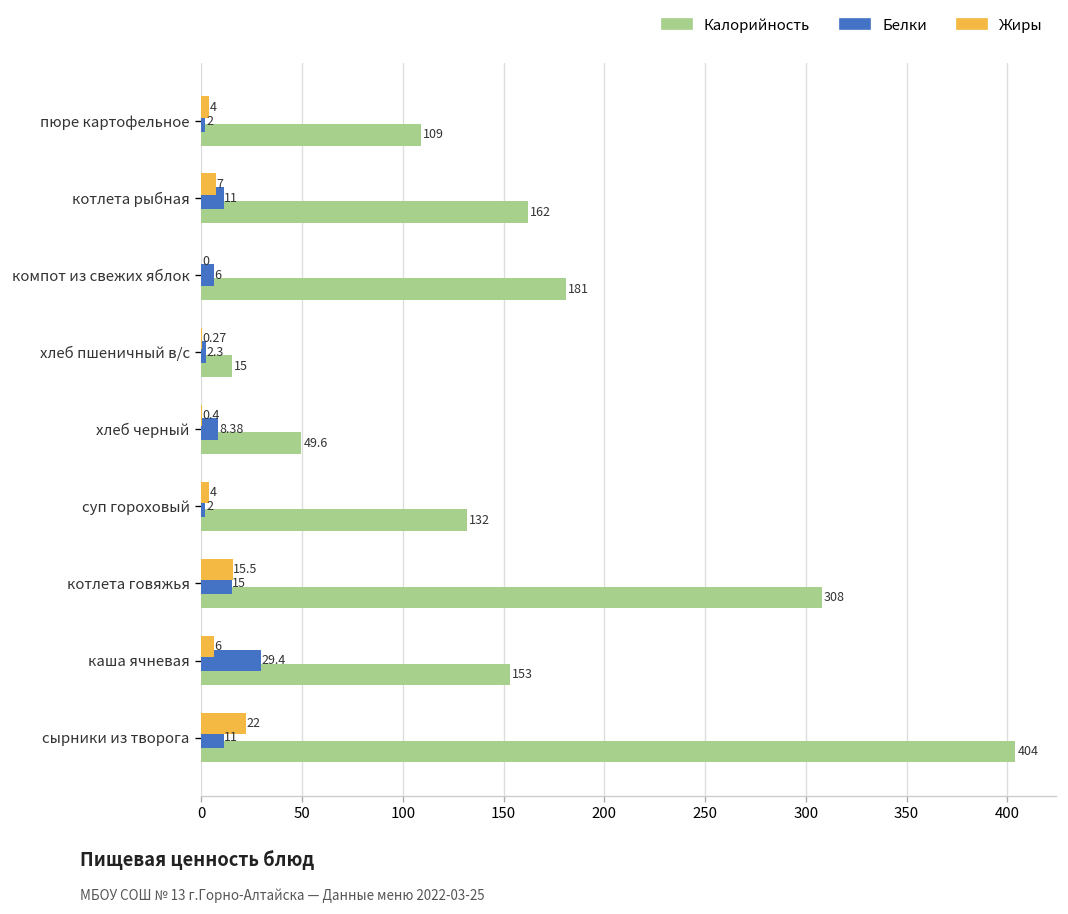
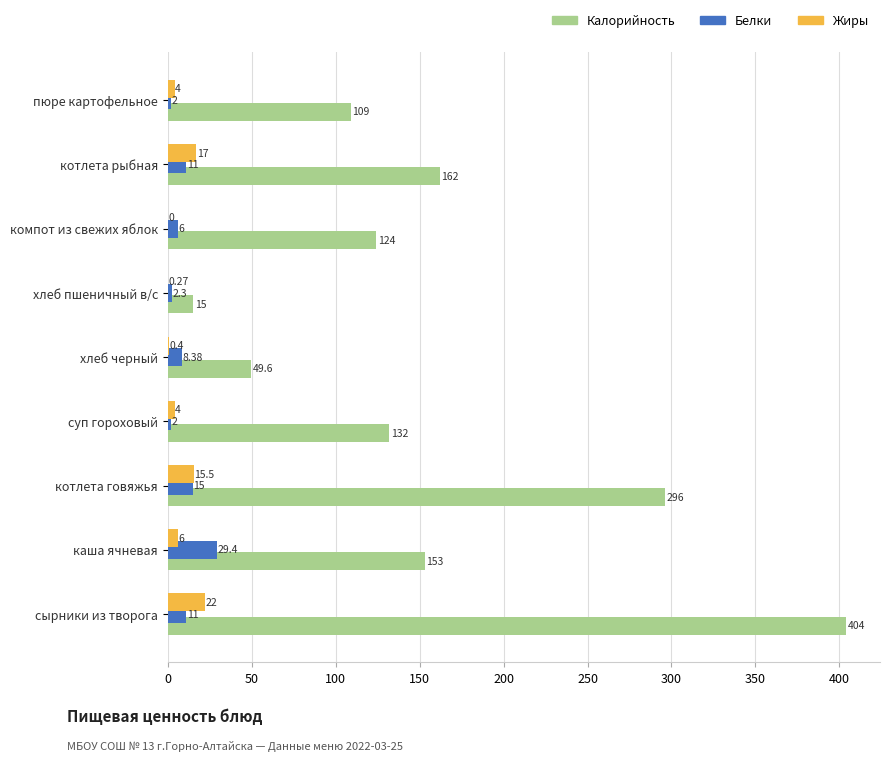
Жиры, котлета рыбная: 7 -> 17
Калорийность, компот из свежих яблок: 181 -> 124
Калорийность, котлета говяжья: 308 -> 296
